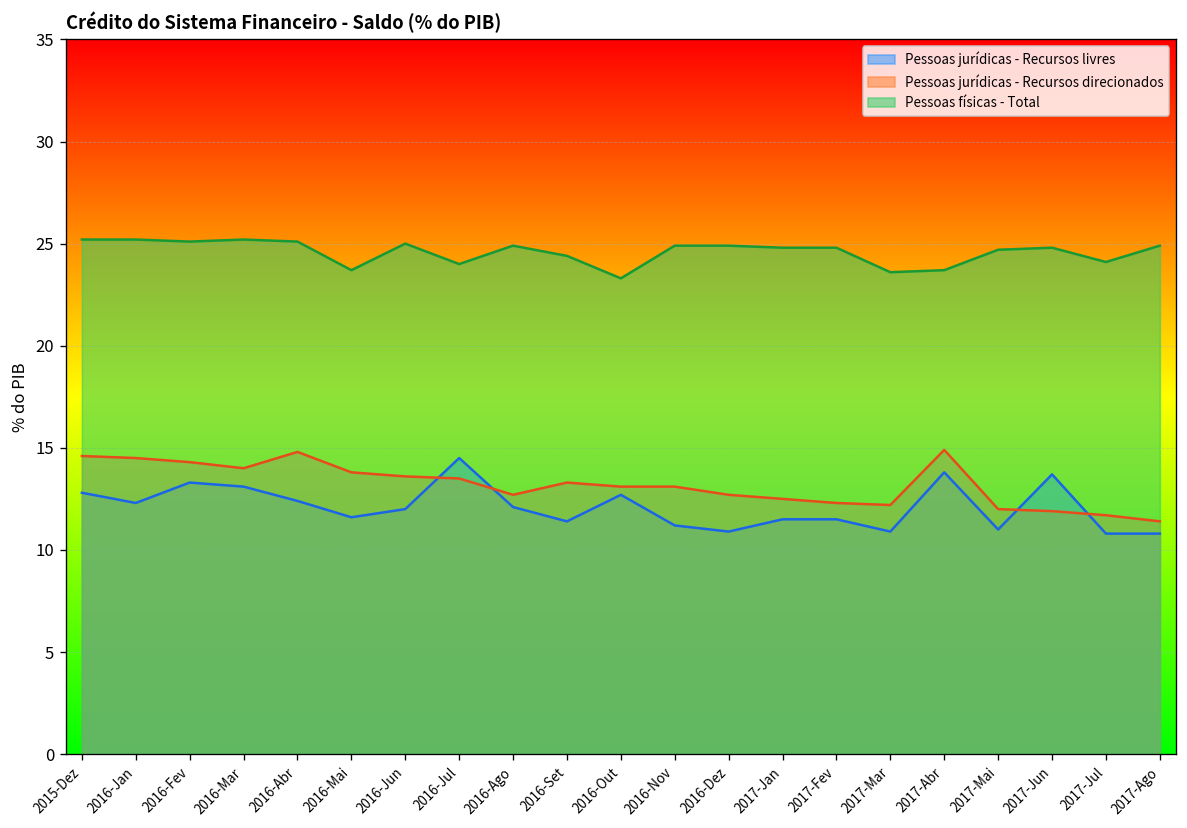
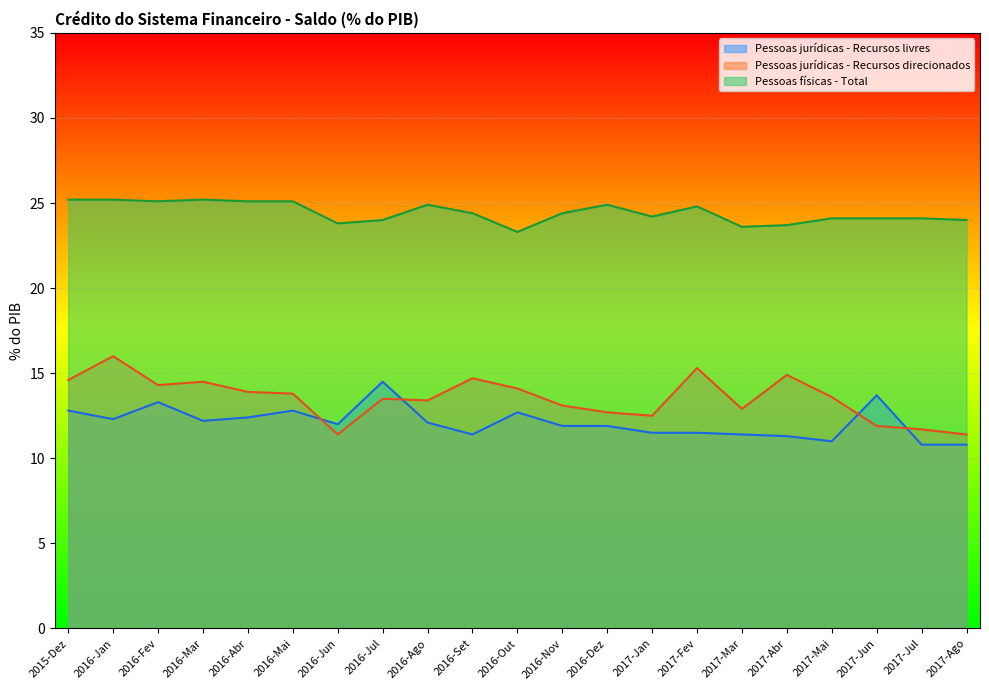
Pessoas jurídicas - Recursos direcionados, 2016-Jan: 14.5 -> 16.0
Pessoas jurídicas - Recursos livres, 2016-Mar: 13.1 -> 12.2
Pessoas jurídicas - Recursos direcionados, 2016-Mar: 14.0 -> 14.5
Pessoas jurídicas - Recursos direcionados, 2016-Abr: 14.8 -> 13.9
Pessoas jurídicas - Recursos livres, 2016-Mai: 11.6 -> 12.8
Pessoas físicas - Total, 2016-Mai: 23.7 -> 25.1
Pessoas jurídicas - Recursos direcionados, 2016-Jun: 13.6 -> 11.4
Pessoas físicas - Total, 2016-Jun: 25.0 -> 23.8
Pessoas jurídicas - Recursos direcionados, 2016-Ago: 12.7 -> 13.4
Pessoas jurídicas - Recursos direcionados, 2016-Set: 13.3 -> 14.7
Pessoas jurídicas - Recursos direcionados, 2016-Out: 13.1 -> 14.1
Pessoas jurídicas - Recursos livres, 2016-Nov: 11.2 -> 11.9
Pessoas físicas - Total, 2016-Nov: 24.9 -> 24.4
Pessoas jurídicas - Recursos livres, 2016-Dez: 10.9 -> 11.9
Pessoas físicas - Total, 2017-Jan: 24.8 -> 24.2
Pessoas jurídicas - Recursos direcionados, 2017-Fev: 12.3 -> 15.3
Pessoas jurídicas - Recursos livres, 2017-Mar: 10.9 -> 11.4
Pessoas jurídicas - Recursos direcionados, 2017-Mar: 12.2 -> 12.9
Pessoas jurídicas - Recursos livres, 2017-Abr: 13.8 -> 11.3
Pessoas jurídicas - Recursos direcionados, 2017-Mai: 12.0 -> 13.6
Pessoas físicas - Total, 2017-Mai: 24.7 -> 24.1
Pessoas físicas - Total, 2017-Jun: 24.8 -> 24.1
Pessoas físicas - Total, 2017-Ago: 24.9 -> 24.0
